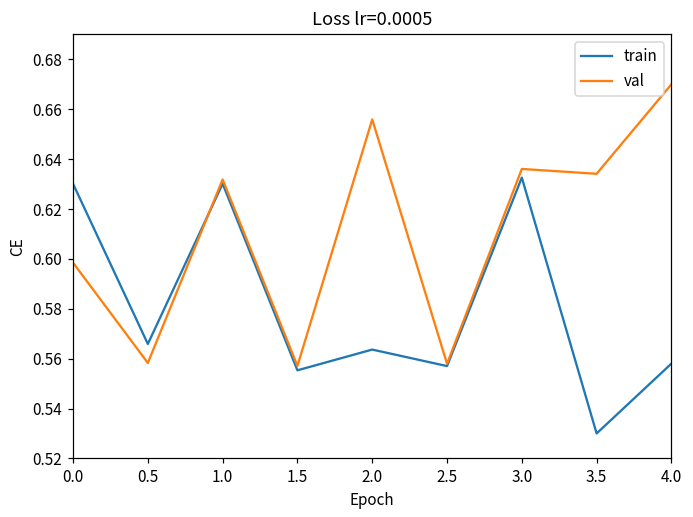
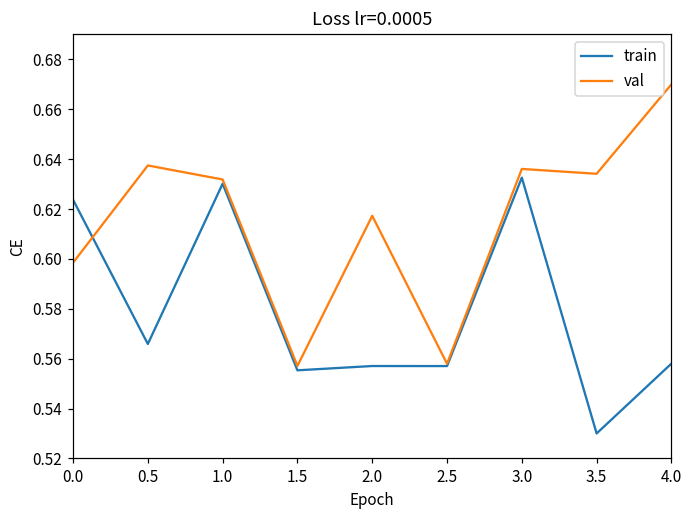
train, 0.0: 0.630 -> 0.624
val, 0.5: 0.558 -> 0.637
train, 2.0: 0.564 -> 0.557
val, 2.0: 0.656 -> 0.617
